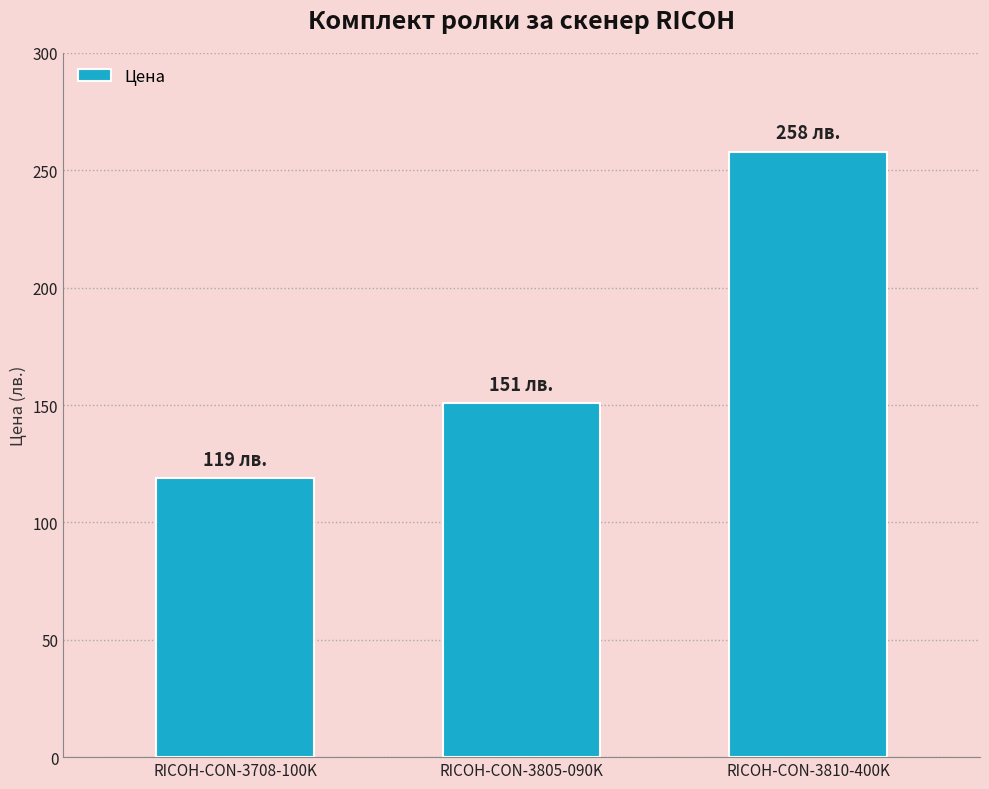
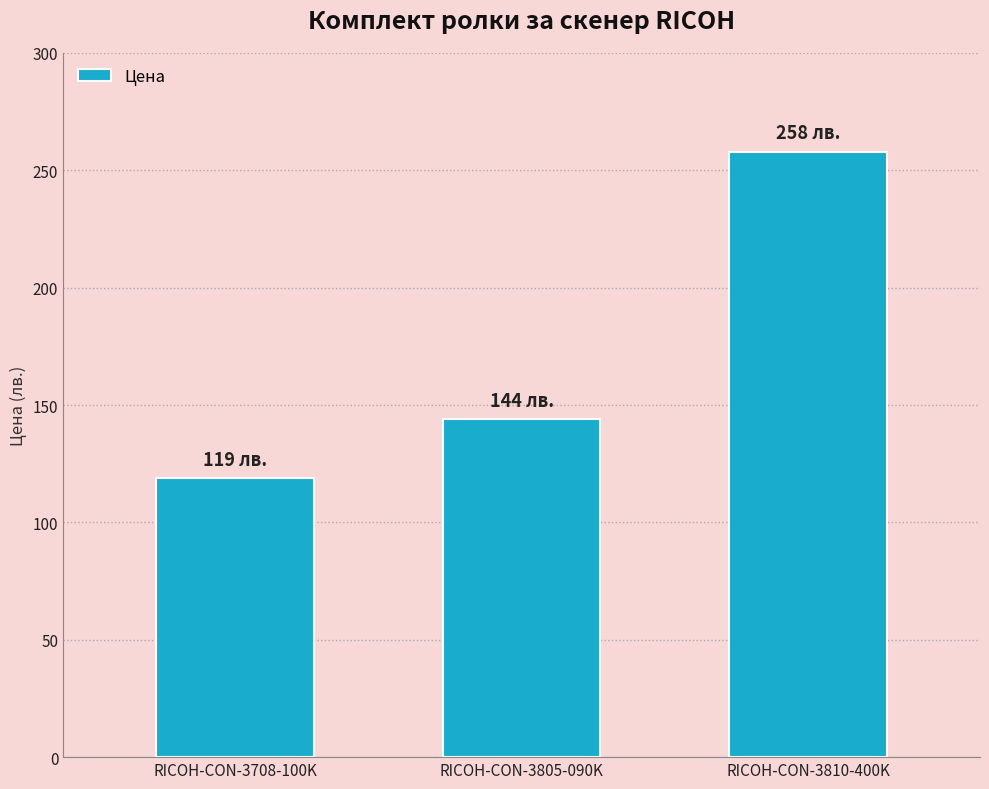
RICOH-CON-3805-090K: 151 -> 144
